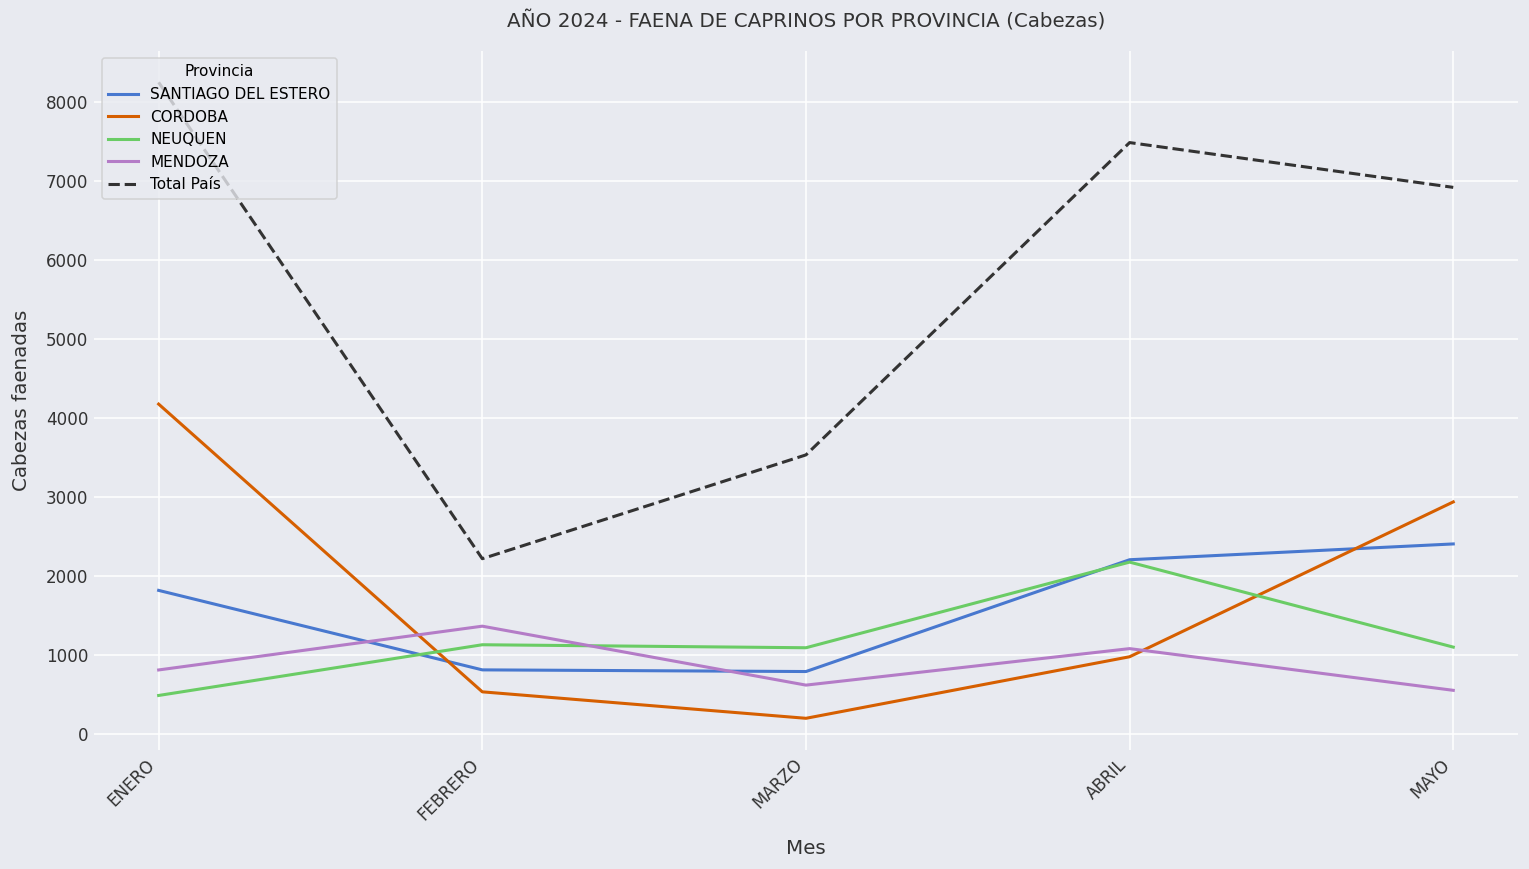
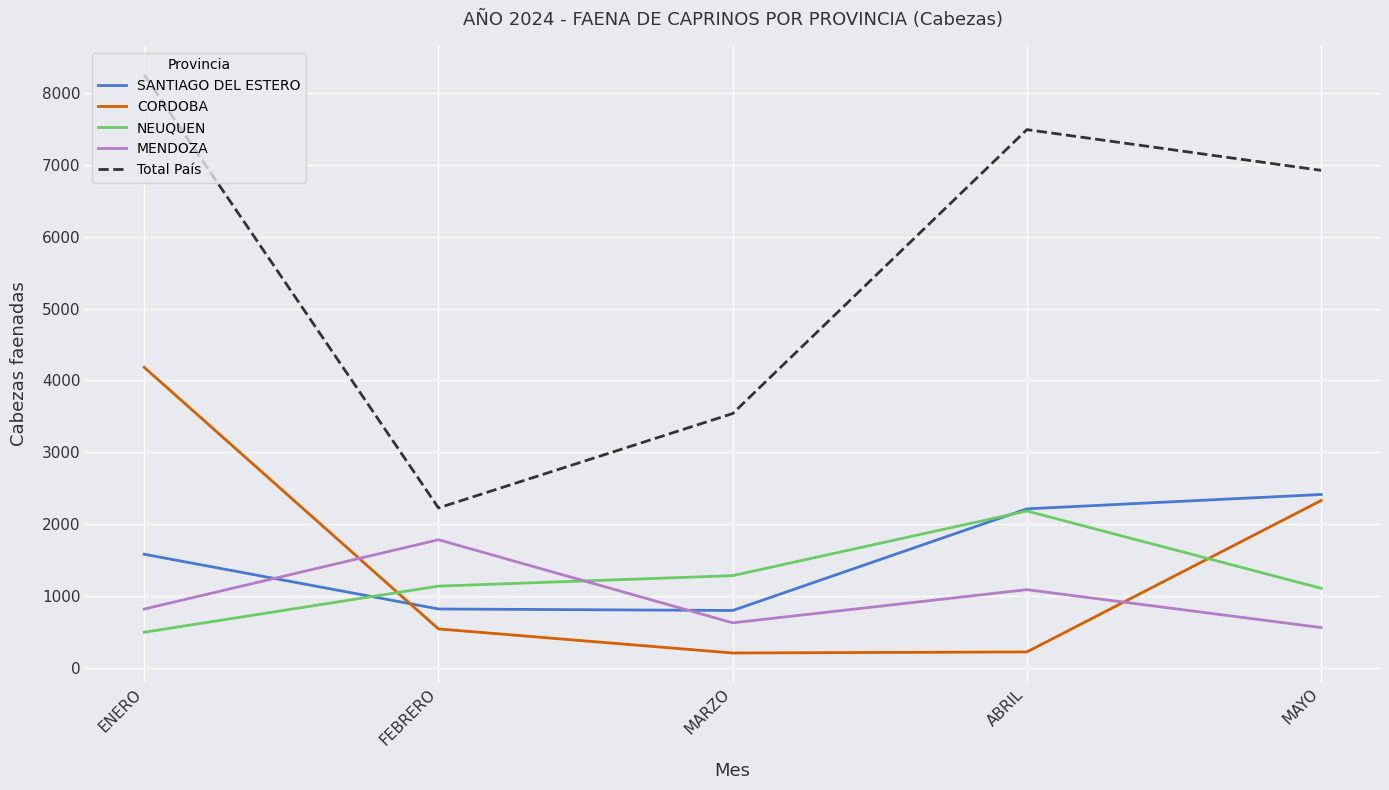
SANTIAGO DEL ESTERO, ENERO: 1800 -> 1600
MENDOZA, FEBRERO: 1400 -> 1800
NEUQUEN, MARZO: 1100 -> 1300
CORDOBA, ABRIL: 1000 -> 200
CORDOBA, MAYO: 2900 -> 2300
